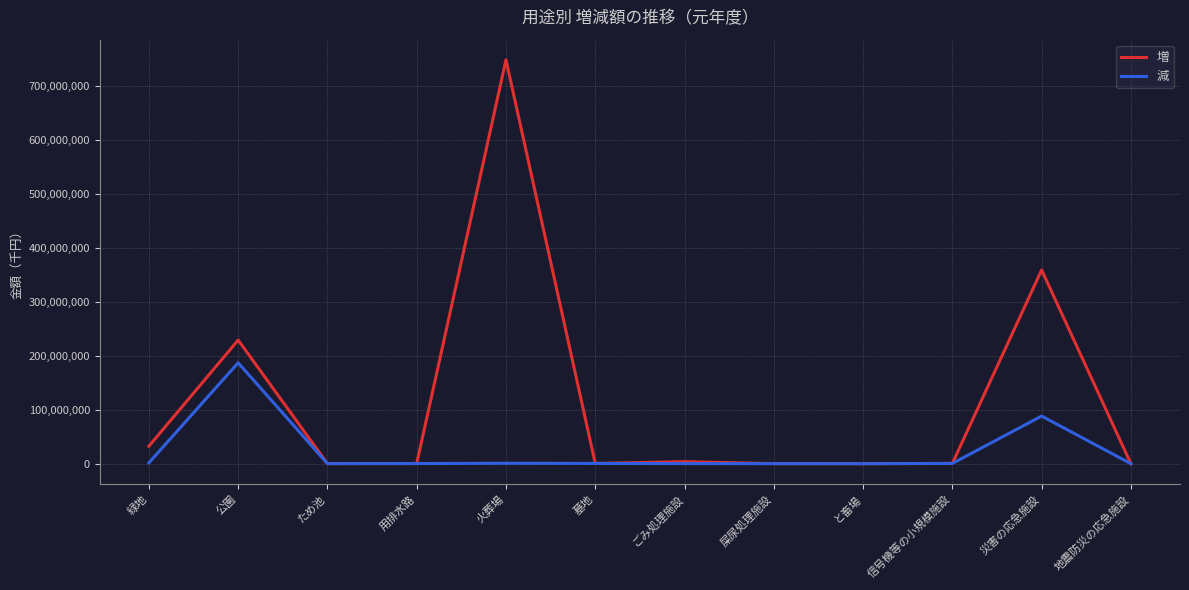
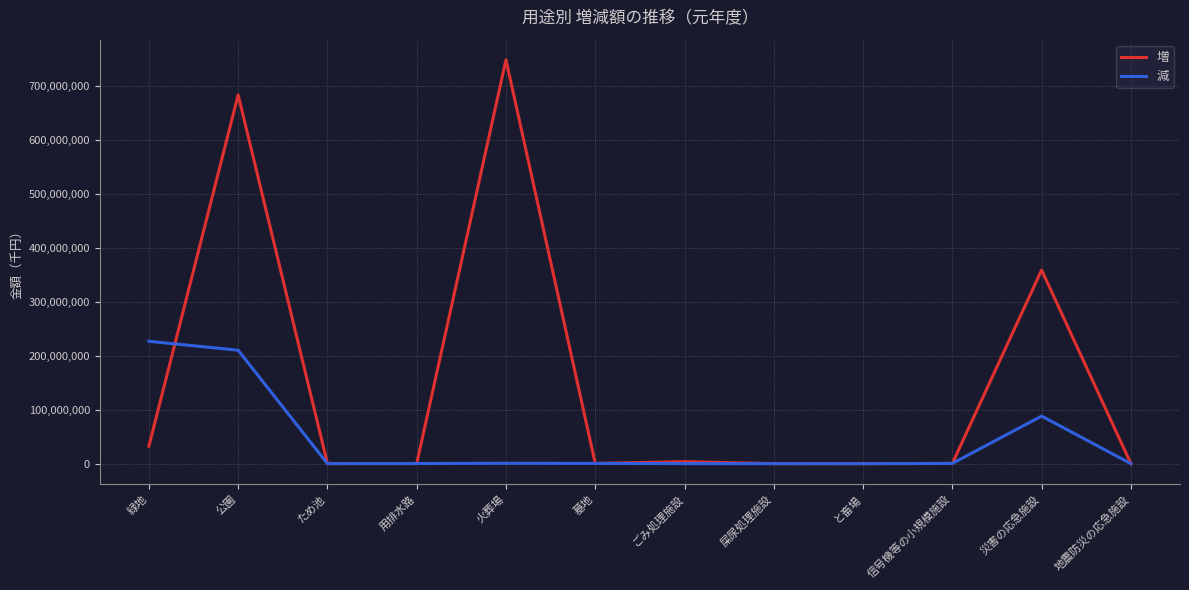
減, 緑地: 0 -> 230,000,000
増, 公園: 230,000,000 -> 680,000,000
減, 公園: 190,000,000 -> 210,000,000
